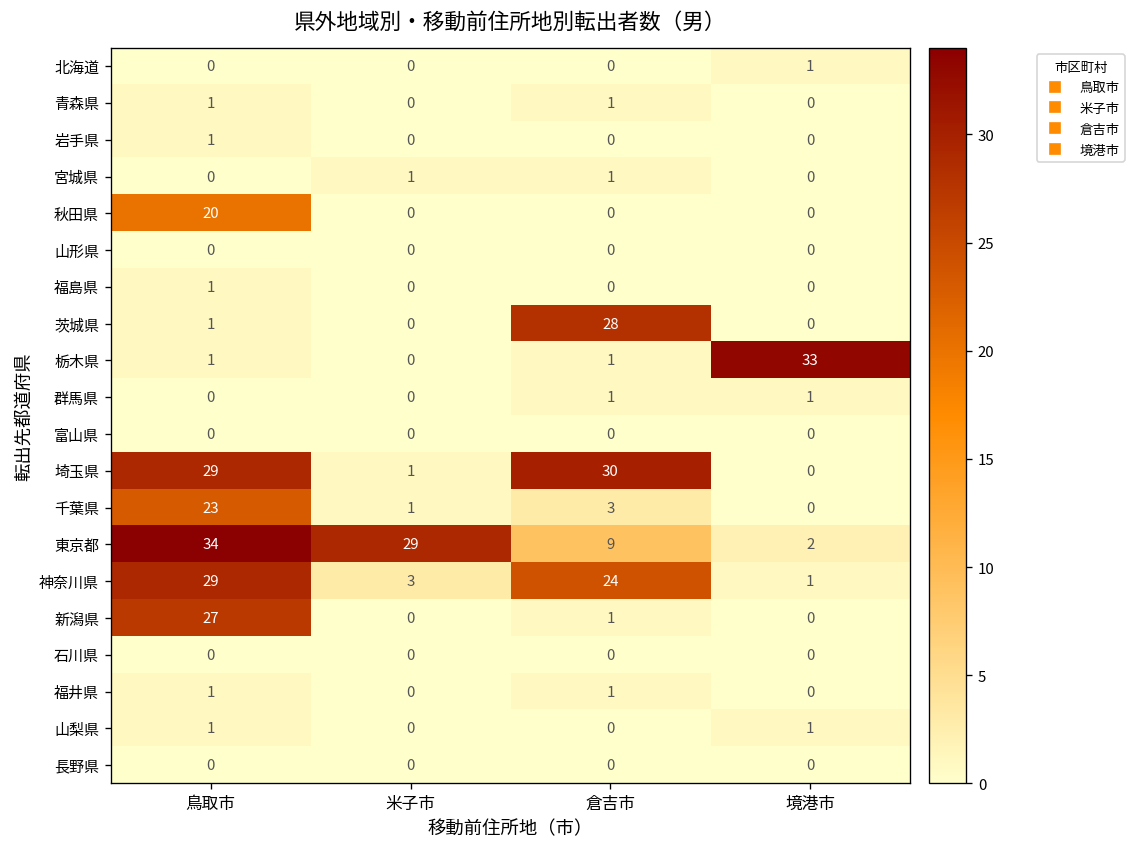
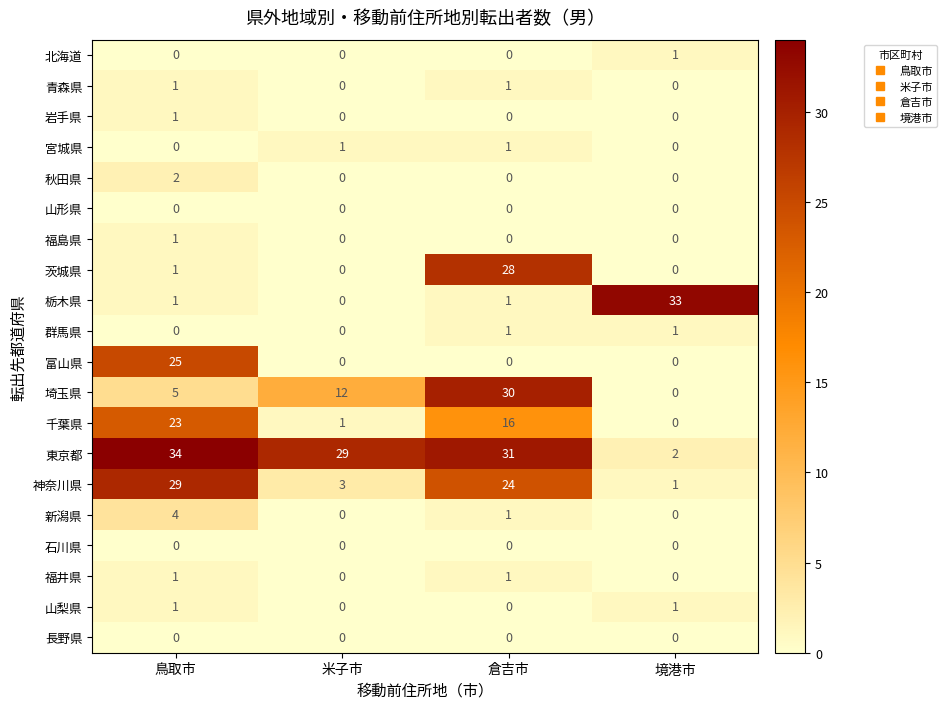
秋田県, 鳥取市: 20 -> 2
富山県, 鳥取市: 0 -> 25
埼玉県, 鳥取市: 29 -> 5
埼玉県, 米子市: 1 -> 12
千葉県, 倉吉市: 3 -> 16
東京都, 倉吉市: 9 -> 31
新潟県, 鳥取市: 27 -> 4
